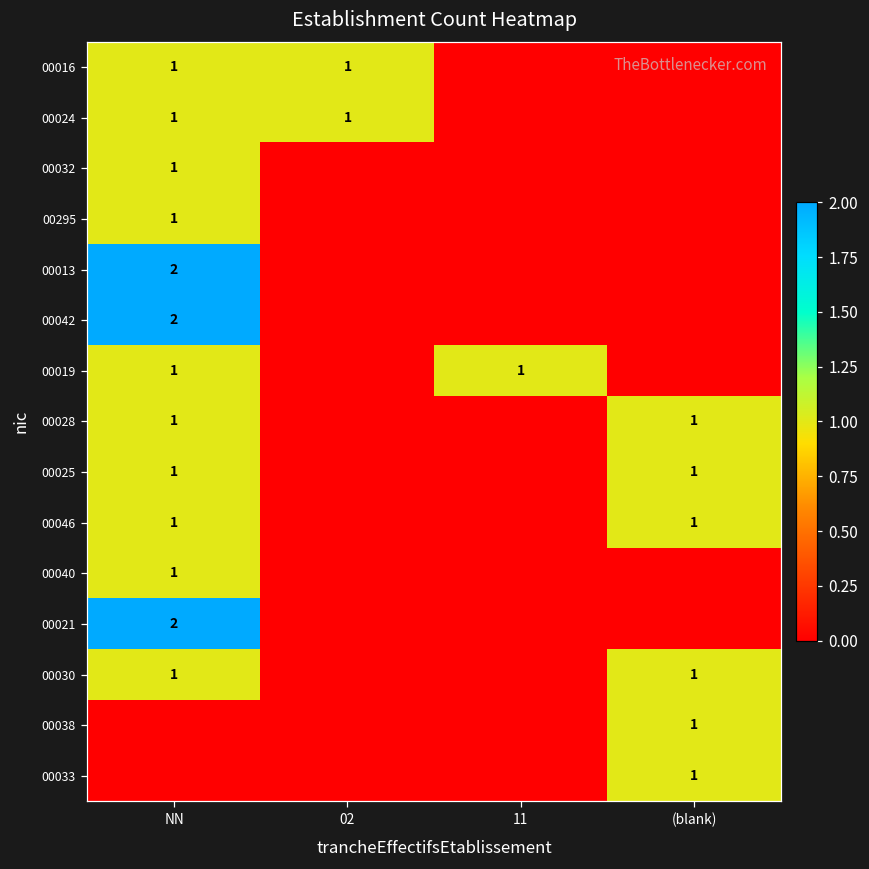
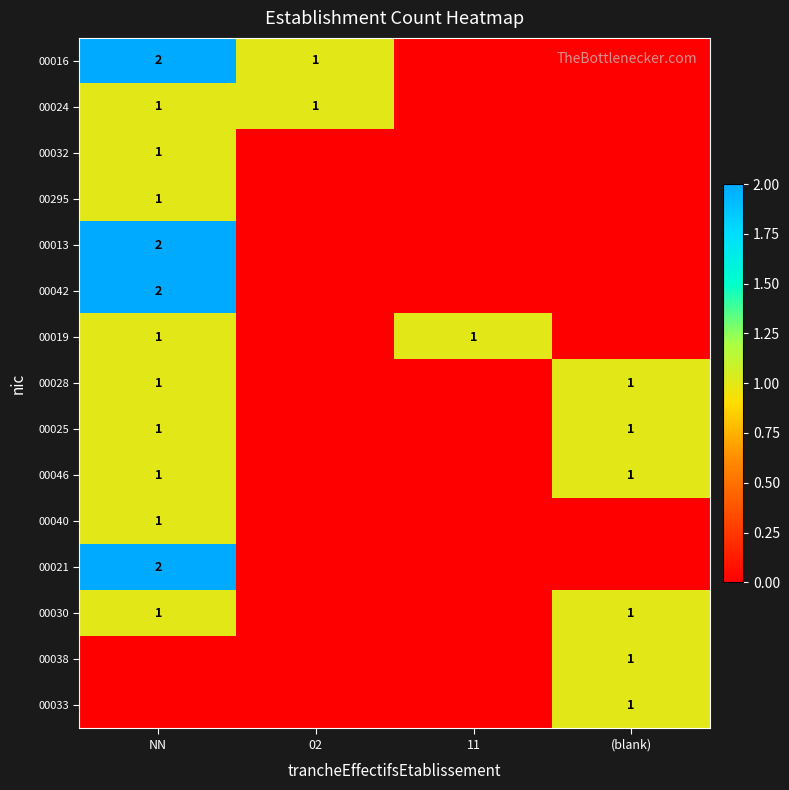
00016, NN: 1 -> 2
